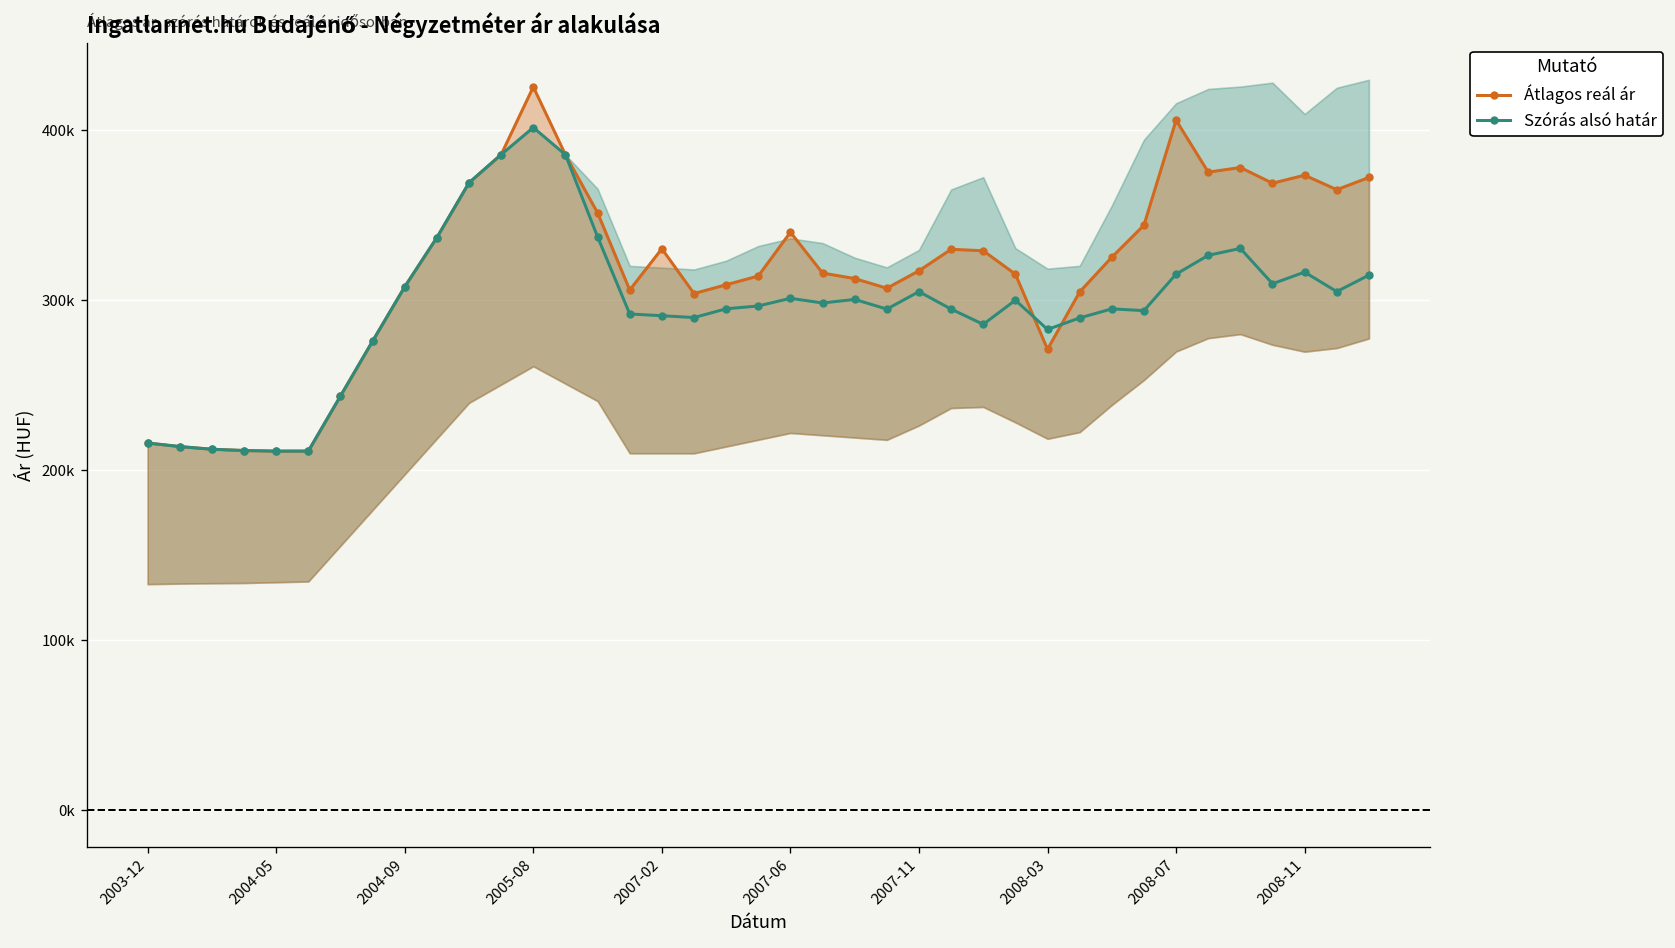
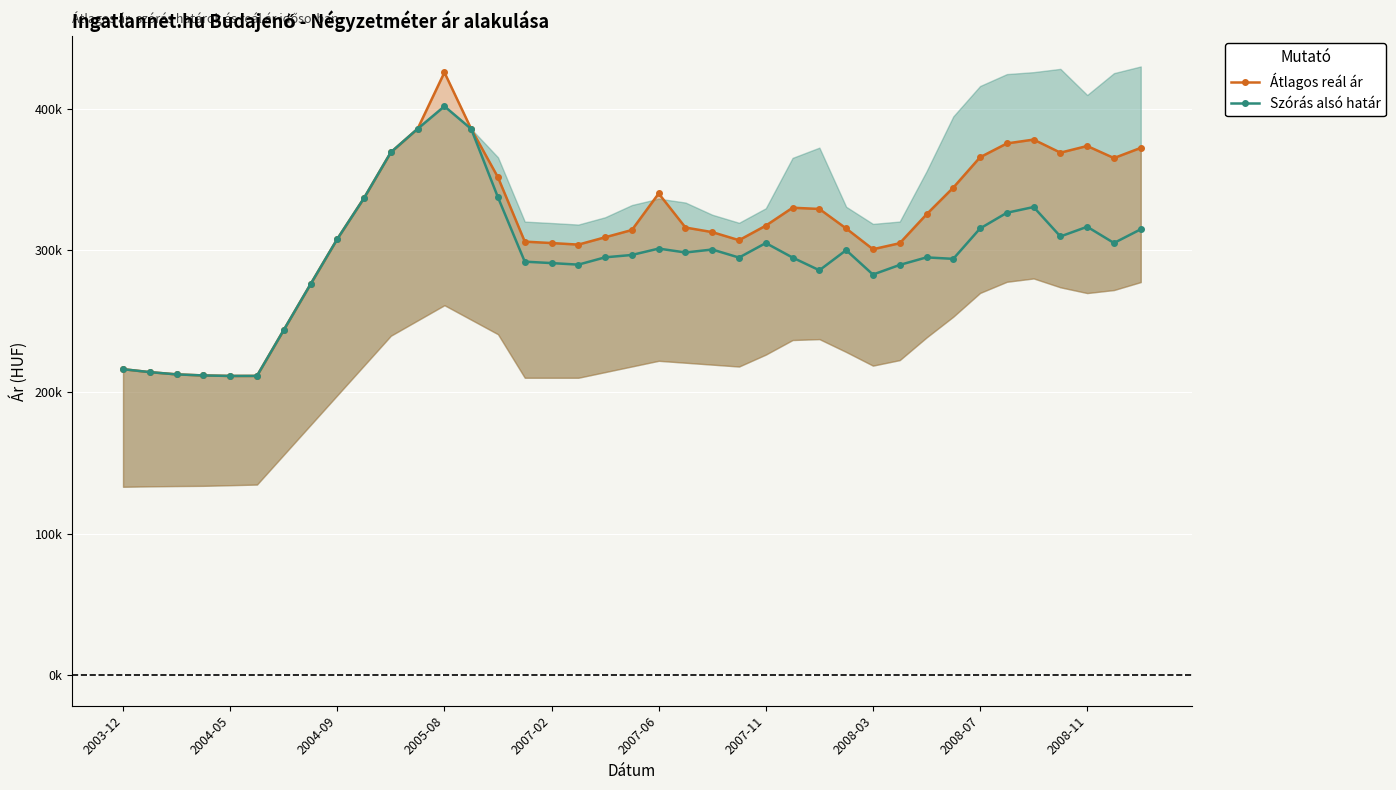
Átlagos reál ár, 2007-02: 330000 -> 305000
Átlagos reál ár, 2008-03: 271000 -> 301000
Átlagos reál ár, 2008-07: 406000 -> 366000
